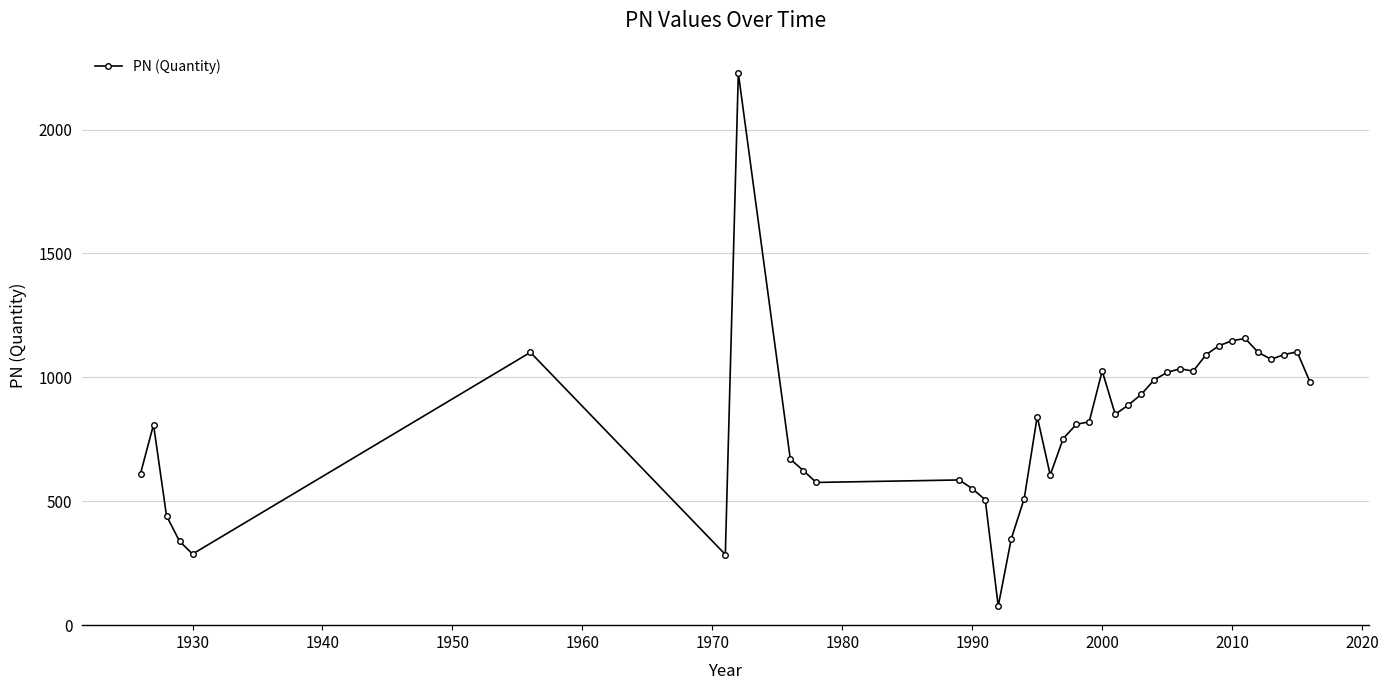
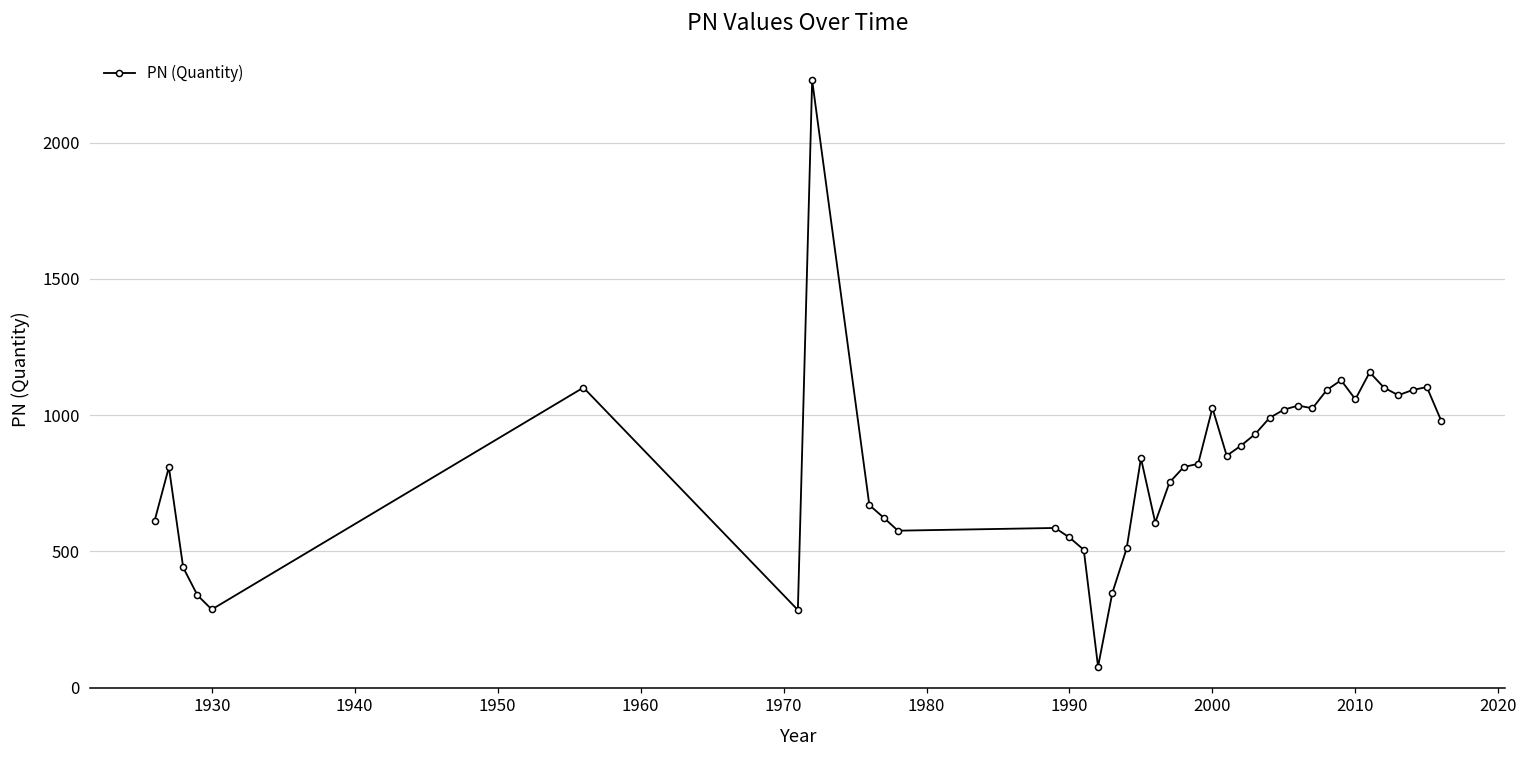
2010: 1150 -> 1060
